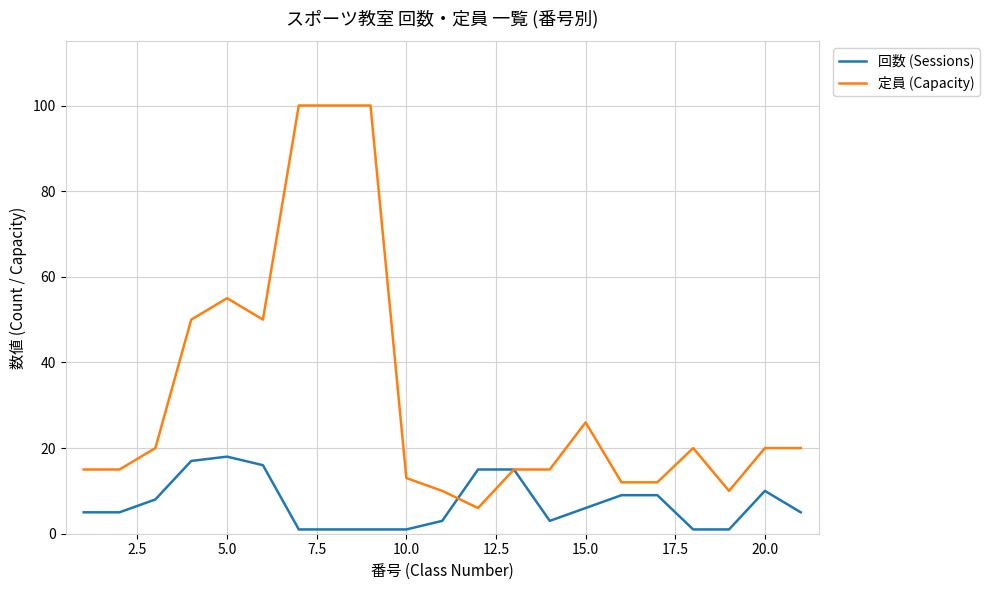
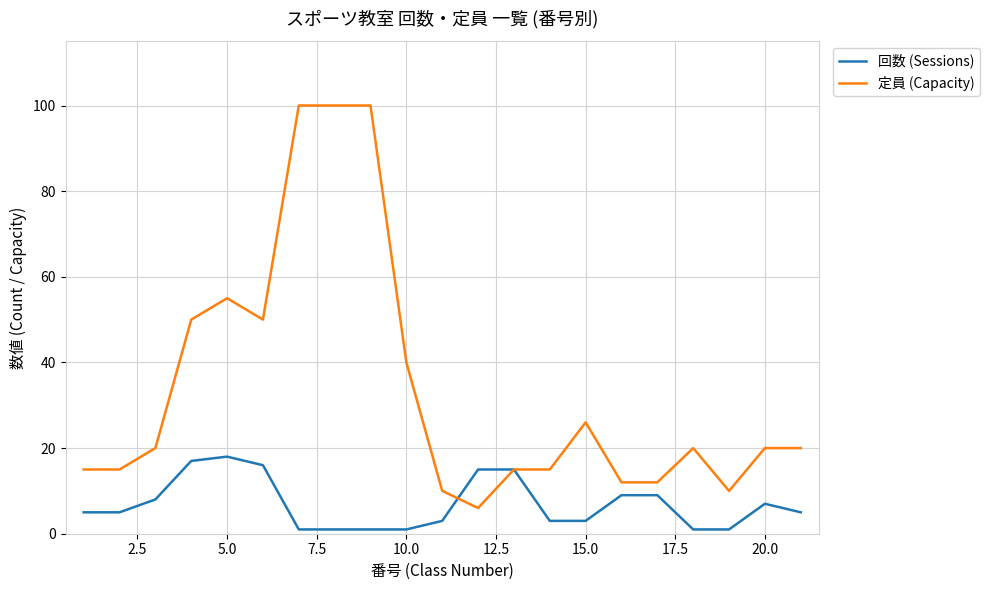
定員 (Capacity), 10.0: 13 -> 40
回数 (Sessions), 15.0: 6 -> 3
回数 (Sessions), 20.0: 10 -> 7
